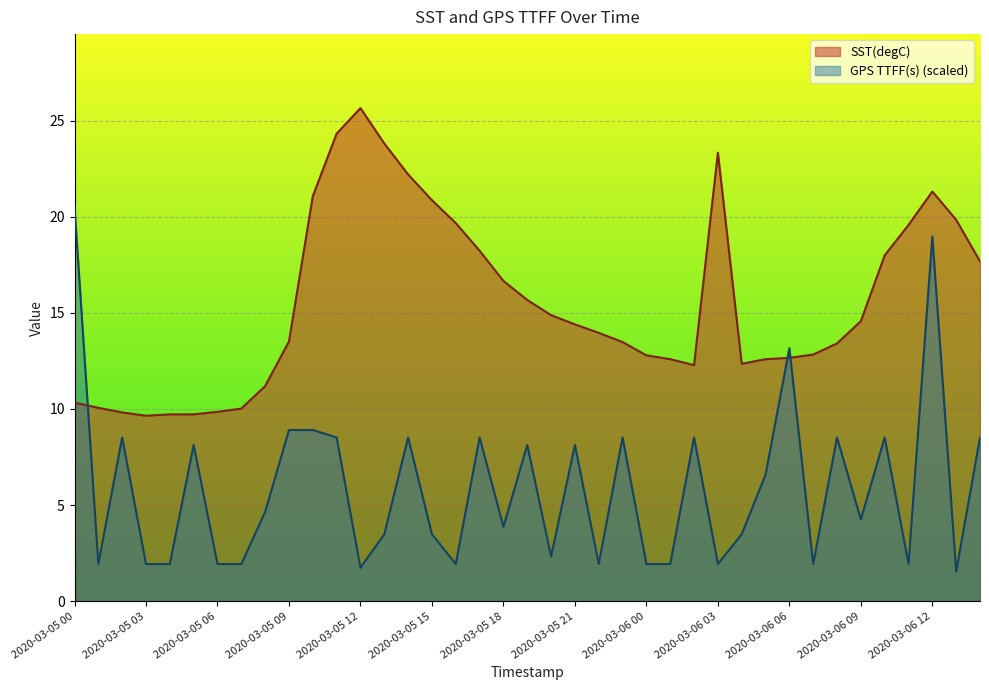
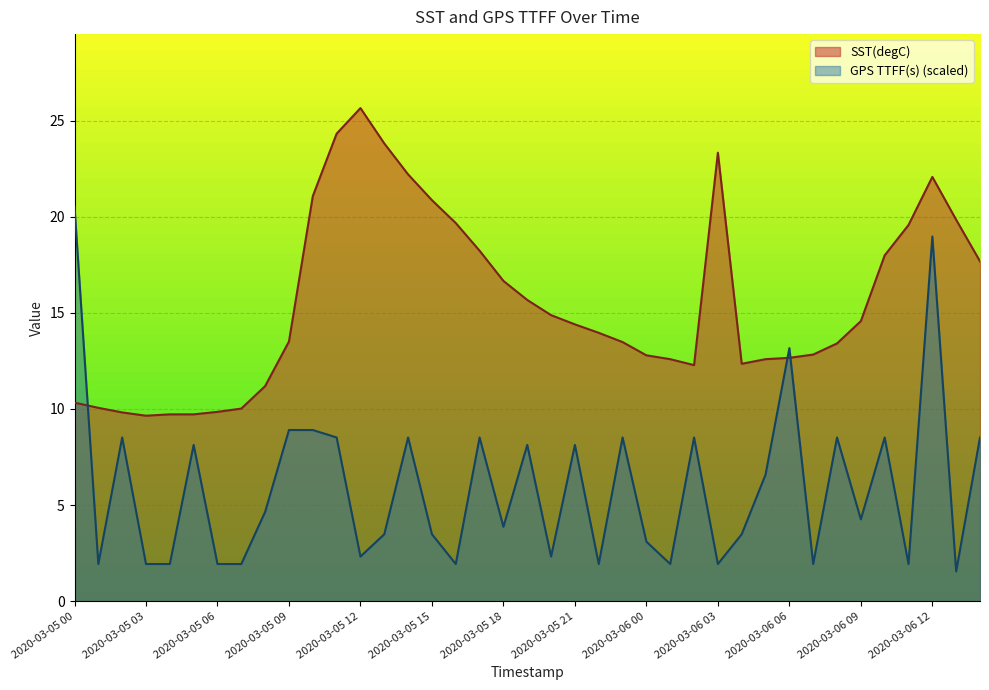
GPS TTFF(s) (scaled), 2020-03-05 12: 1.7 -> 2.3
GPS TTFF(s) (scaled), 2020-03-06 00: 1.9 -> 3.1
SST(degC), 2020-03-06 12: 21.3 -> 22.1
